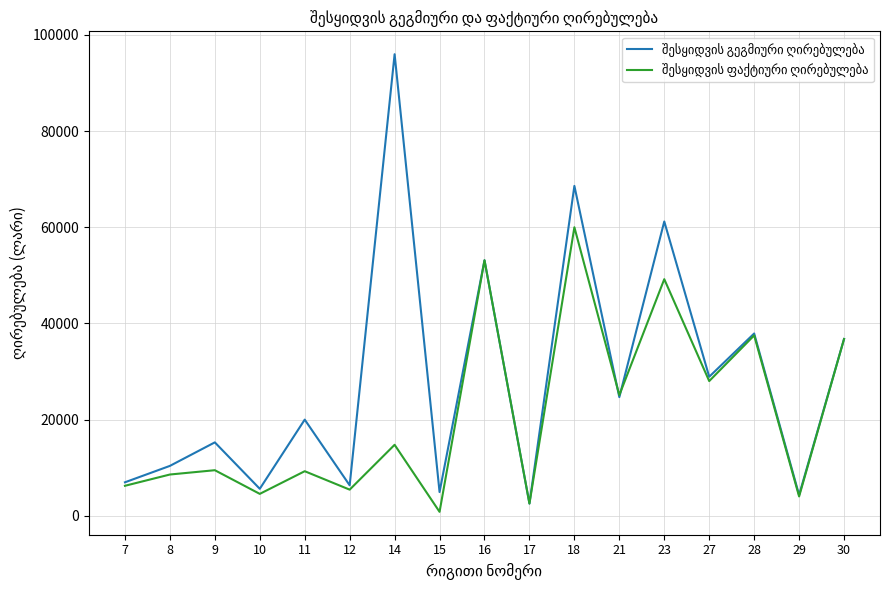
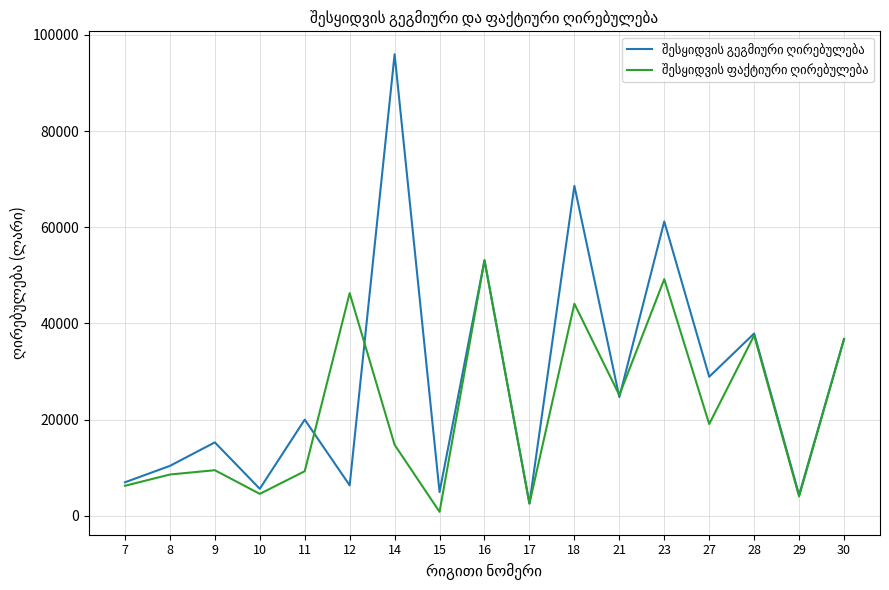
შესყიდვის ფაქტიური ღირებულება, 12: 5000 -> 46000
შესყიდვის ფაქტიური ღირებულება, 18: 60000 -> 44000
შესყიდვის ფაქტიური ღირებულება, 27: 28000 -> 19000
